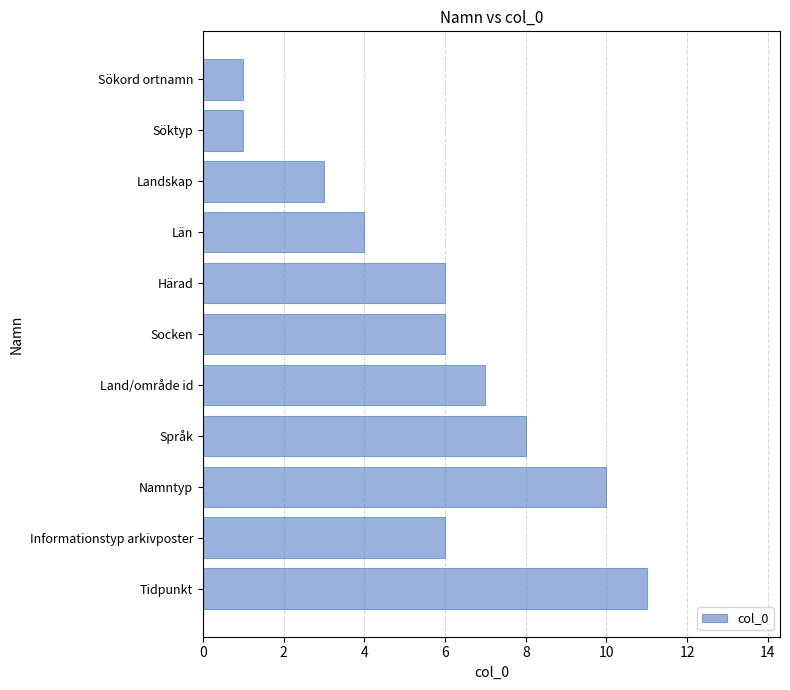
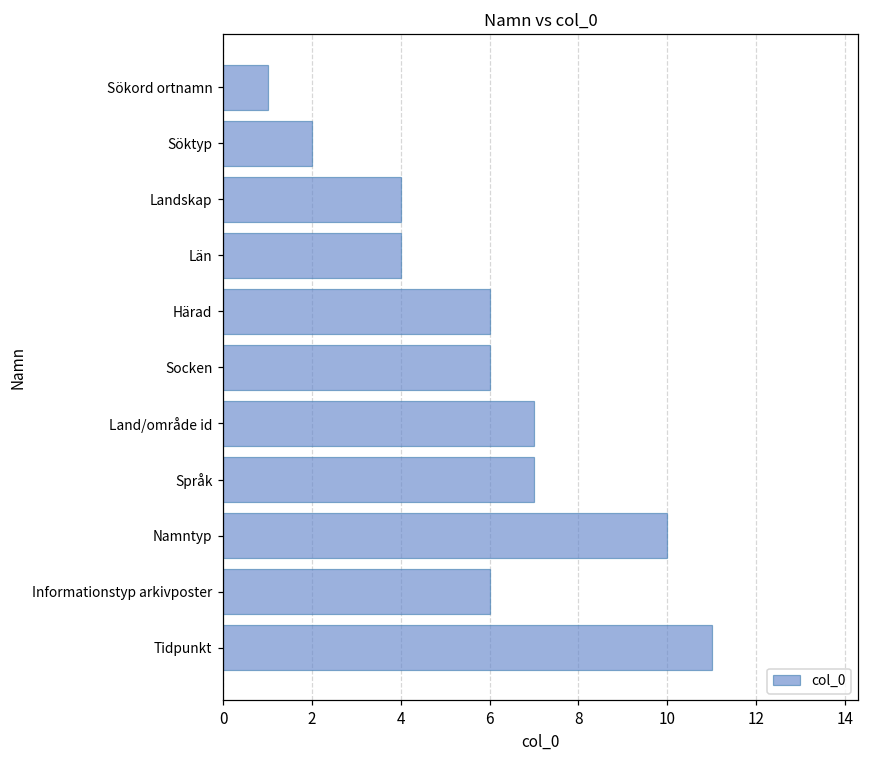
Söktyp: 1 -> 2
Landskap: 3 -> 4
Språk: 8 -> 7
